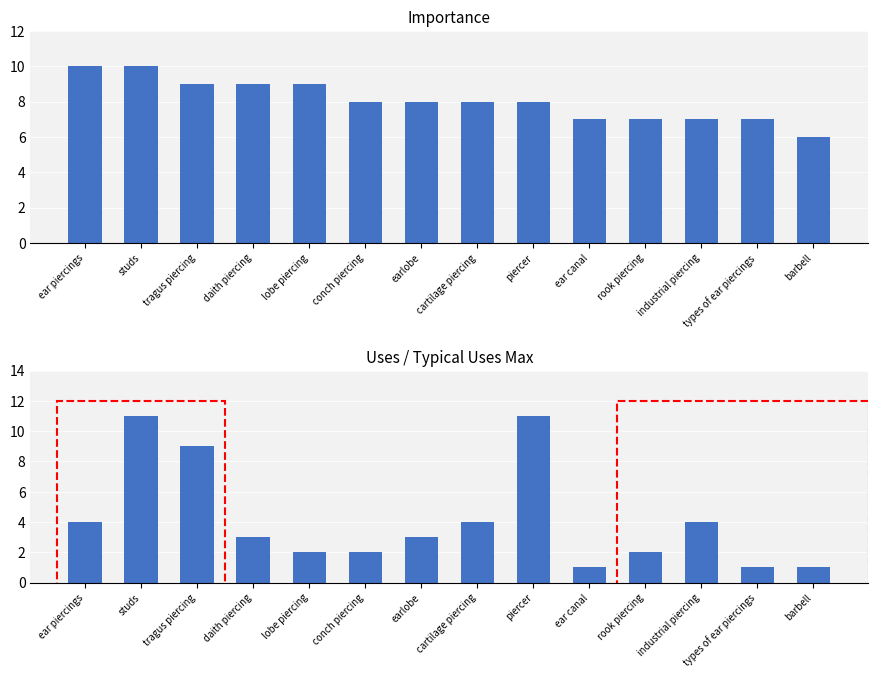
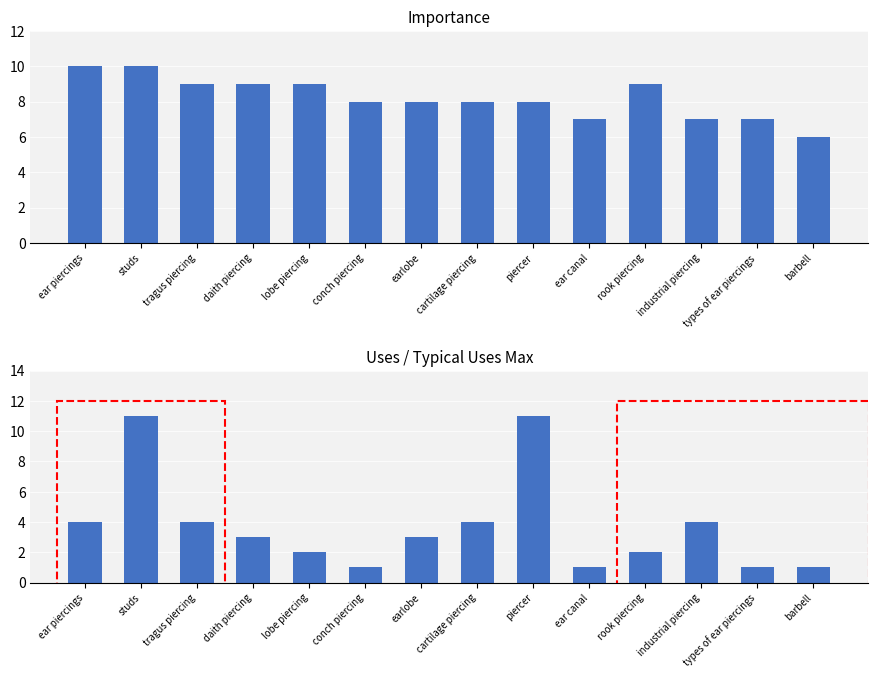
Importance, rook piercing: 7 -> 9
Uses / Typical Uses Max, tragus piercing: 9 -> 4
Uses / Typical Uses Max, conch piercing: 2 -> 1
